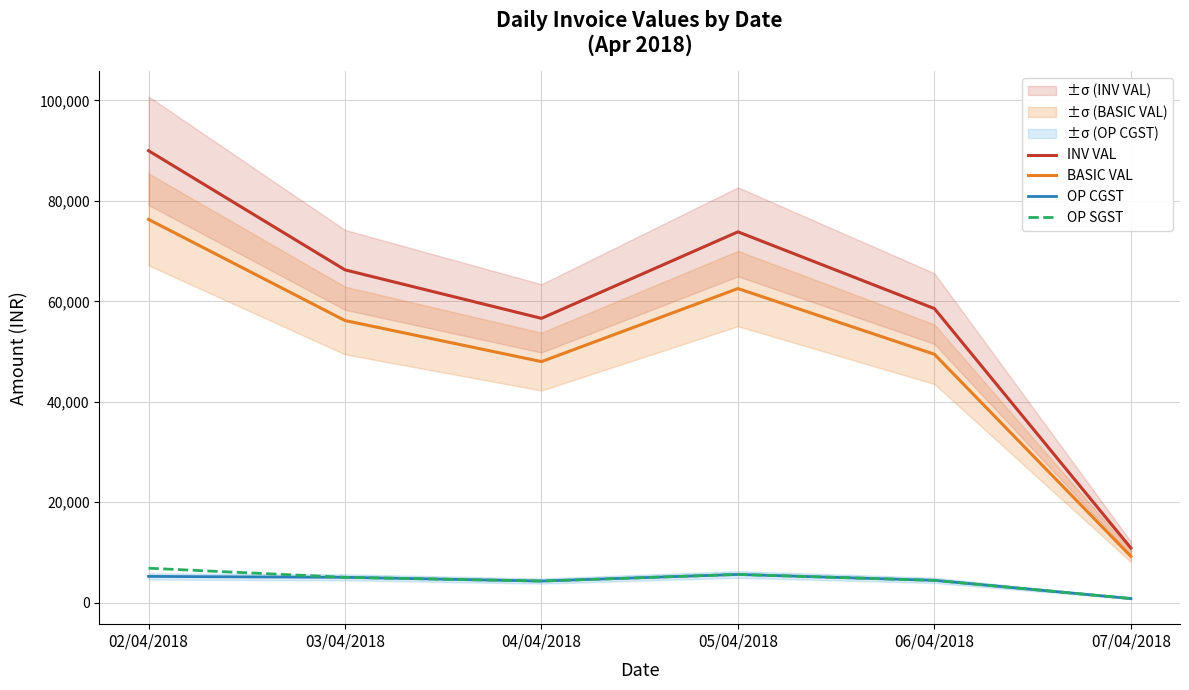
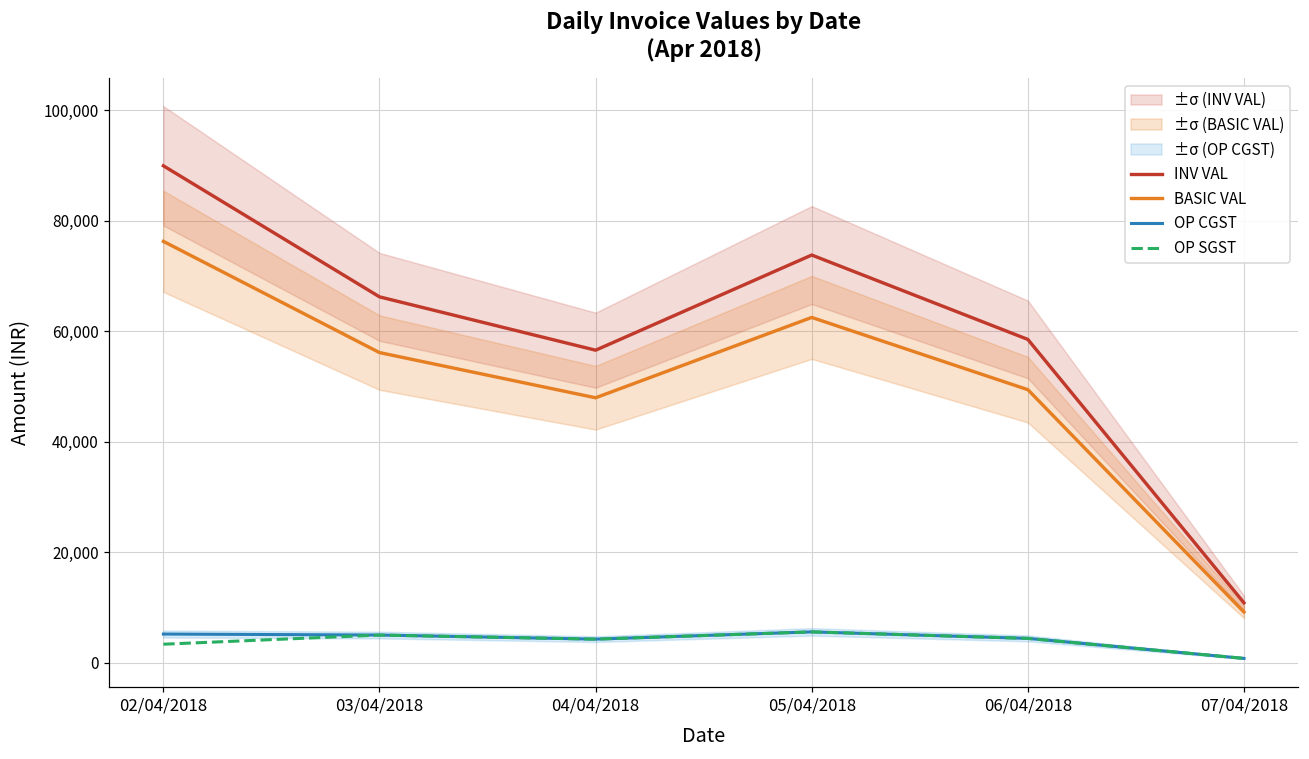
OP SGST, 02/04/2018: 7,000 -> 3,000
